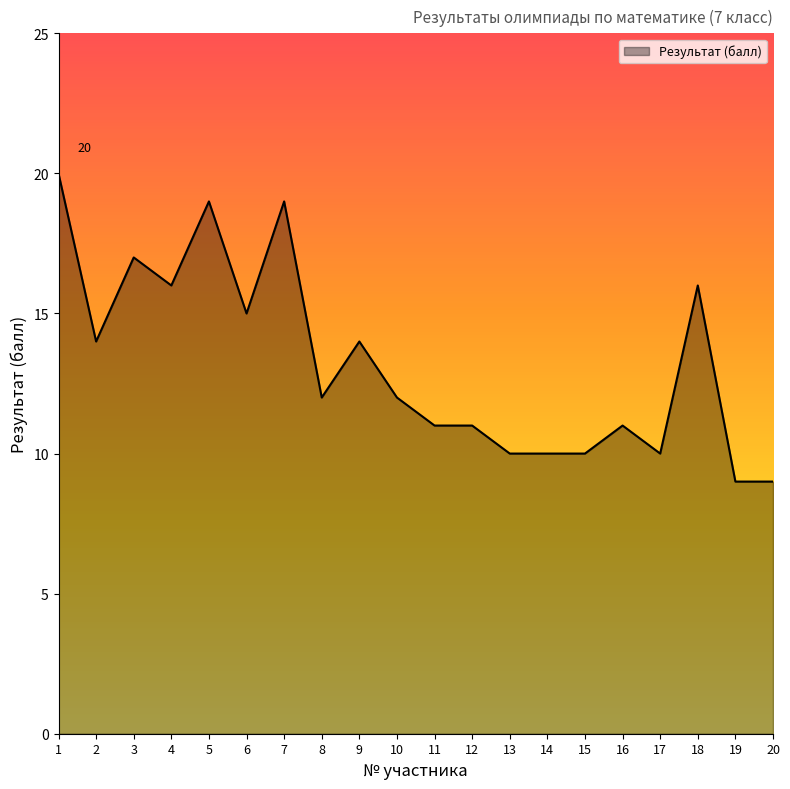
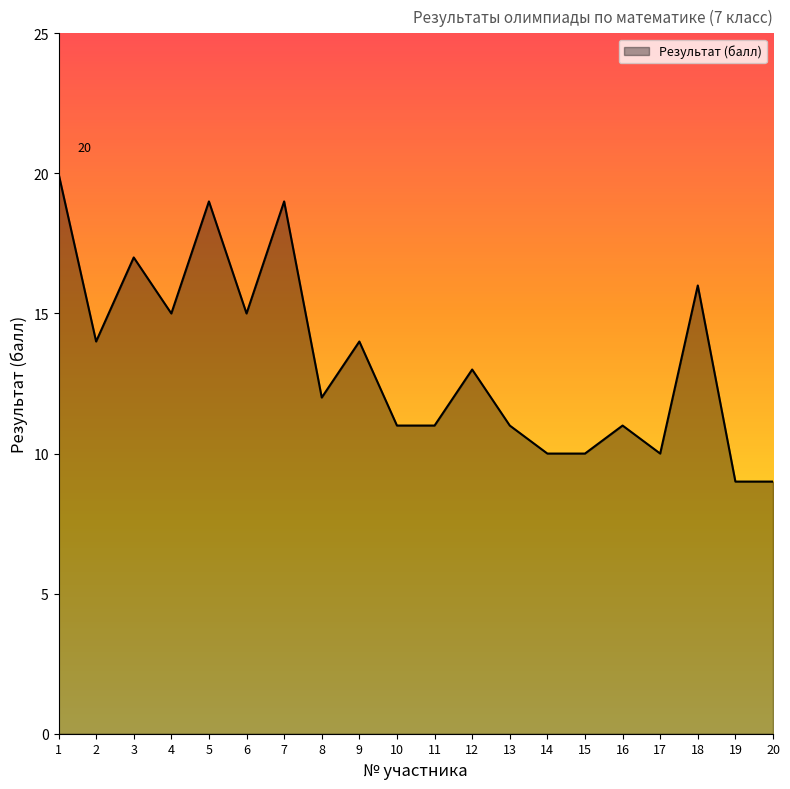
4: 16 -> 15
10: 12 -> 11
12: 11 -> 13
13: 10 -> 11
